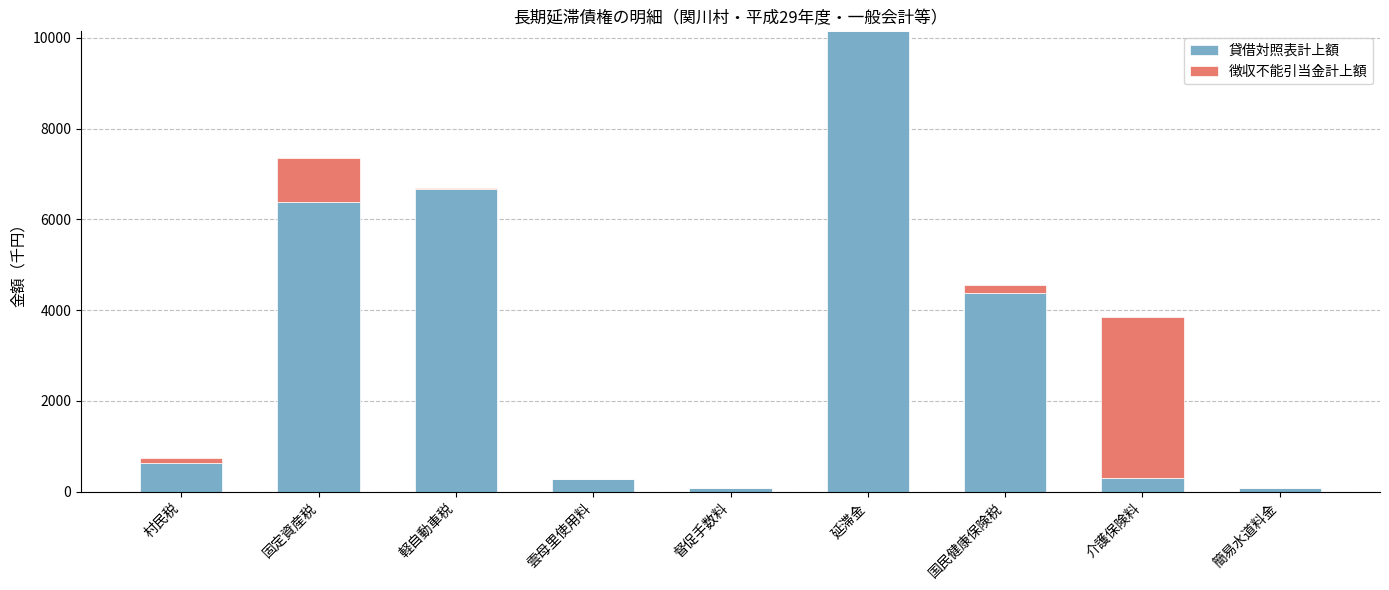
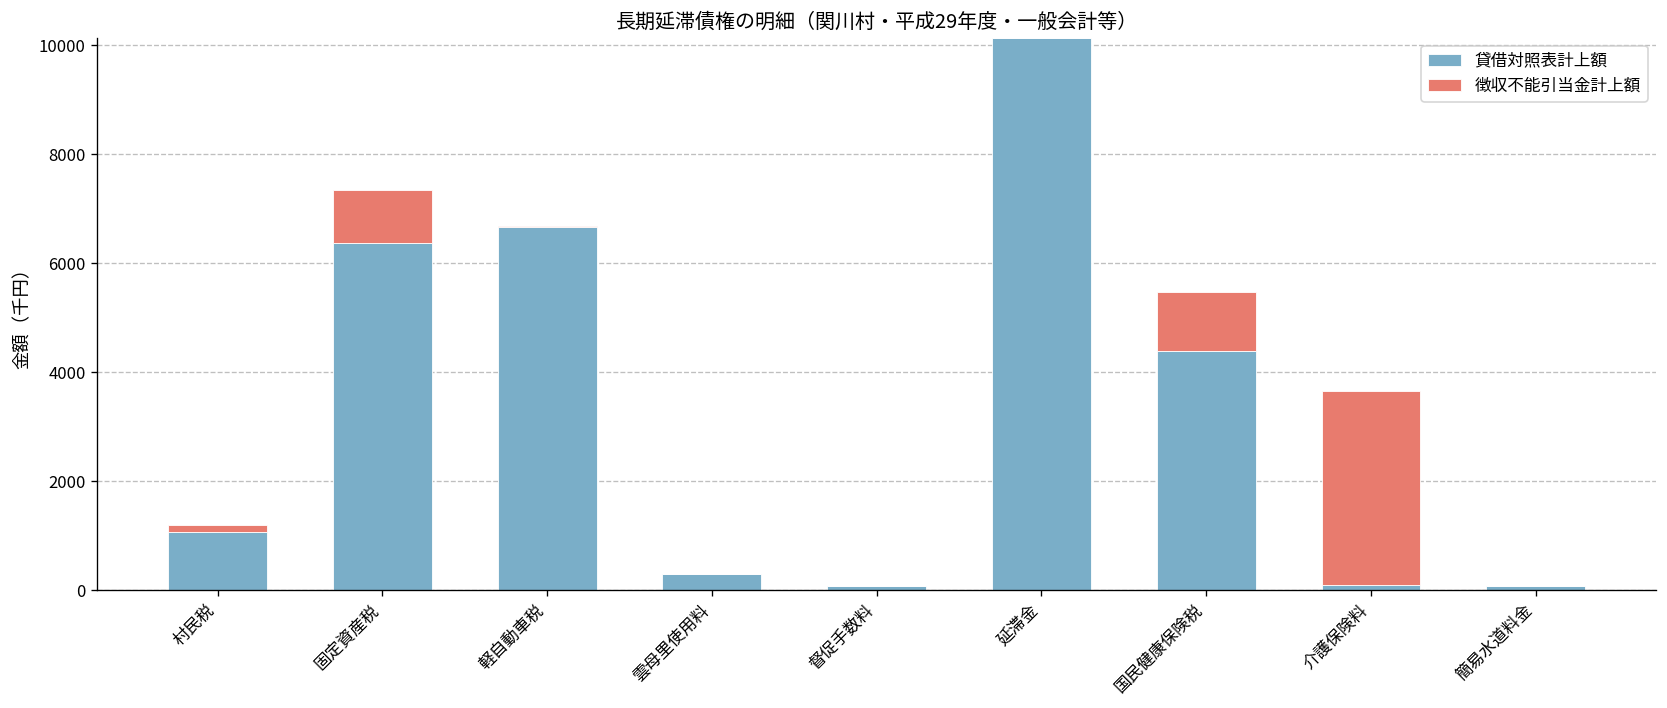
貸借対照表計上額, 村民税: 600 -> 1100
徴収不能引当金計上額, 国民健康保険税: 200 -> 1100
貸借対照表計上額, 介護保険料: 300 -> 100
